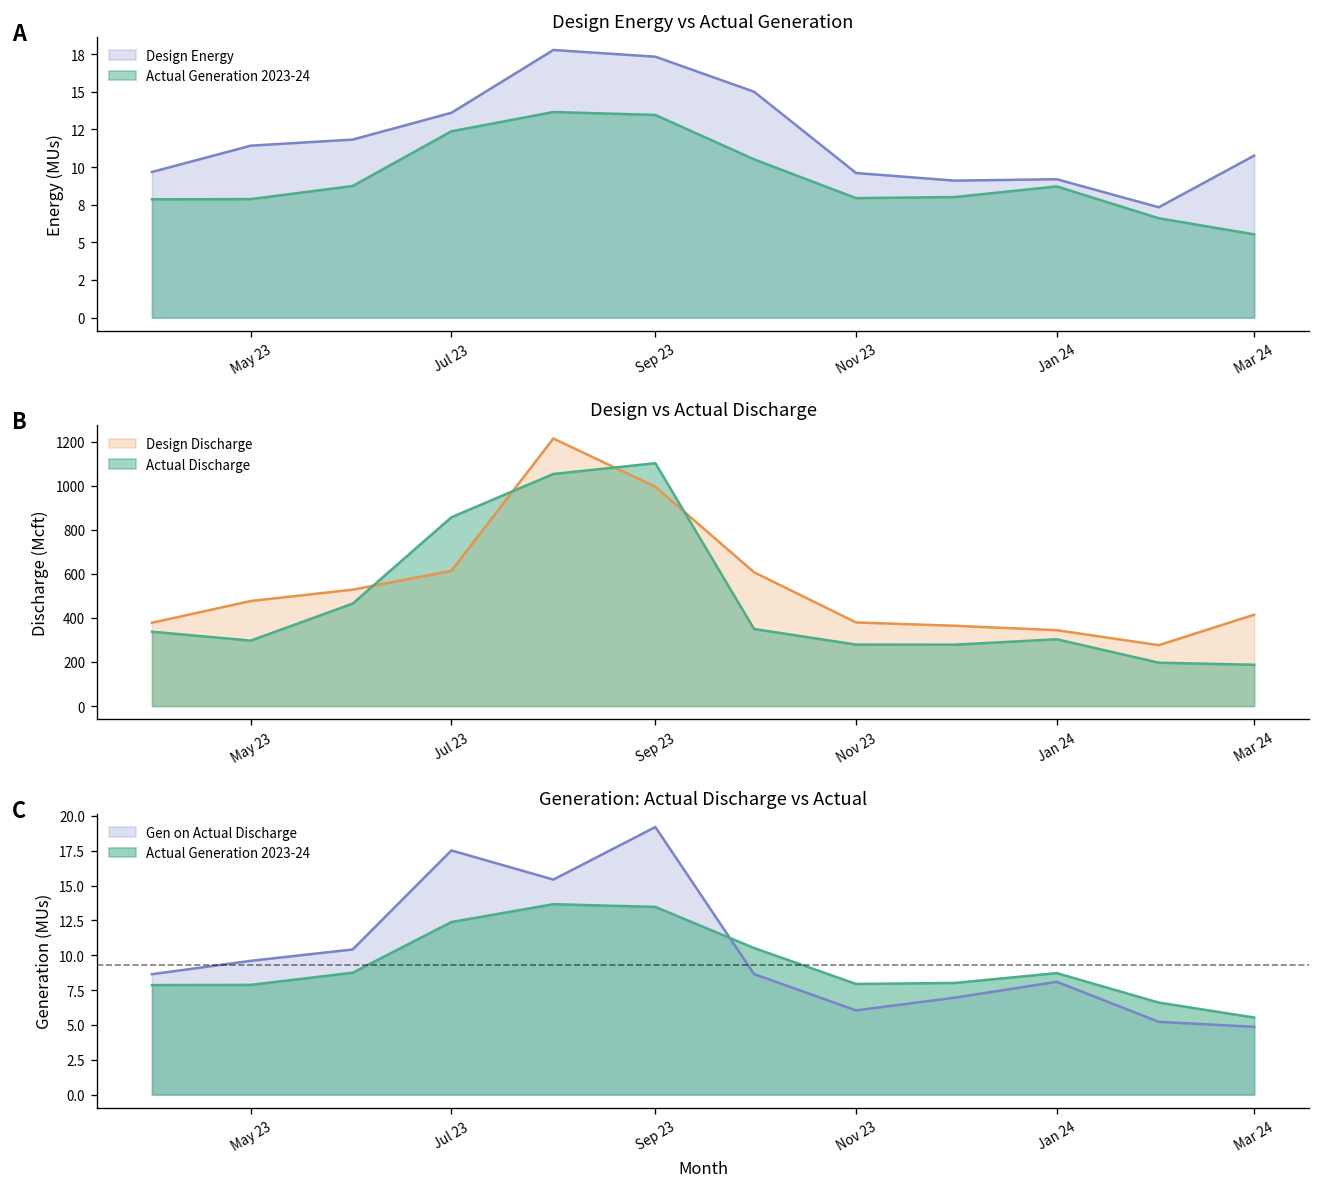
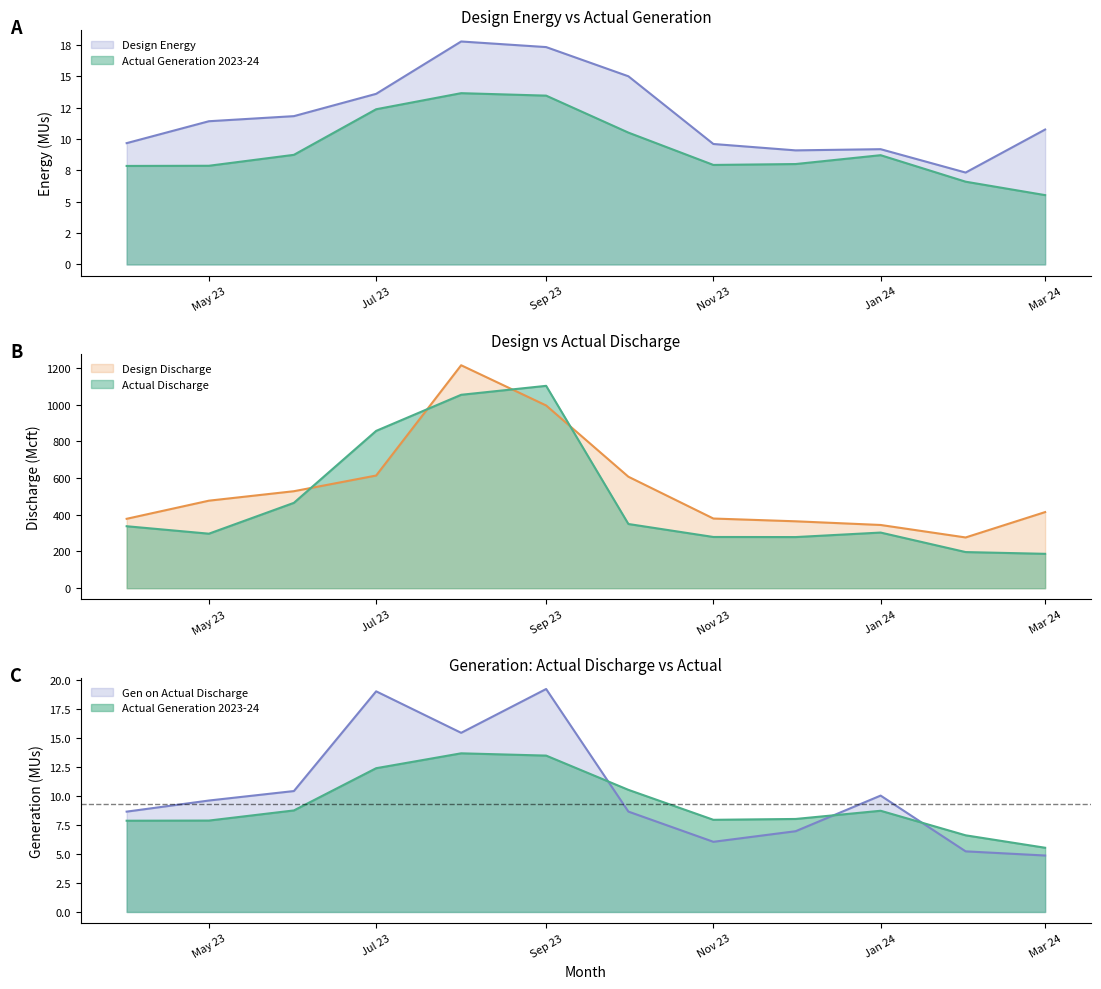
Generation: Actual Discharge vs Actual, Gen on Actual Discharge, Jul 23: 17.5 -> 19.0
Generation: Actual Discharge vs Actual, Gen on Actual Discharge, Jan 24: 8.1 -> 10.0
